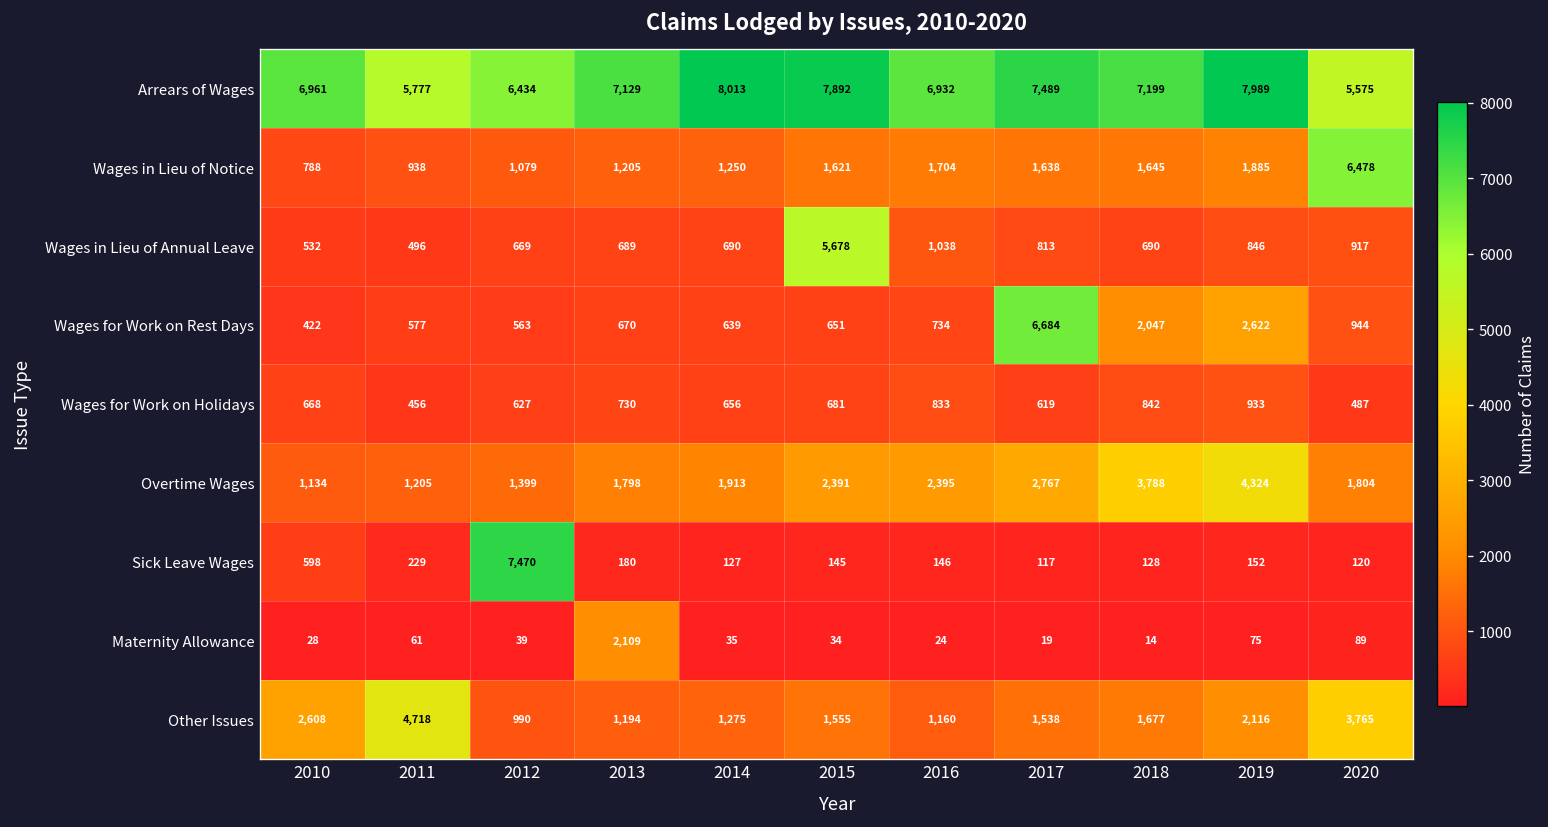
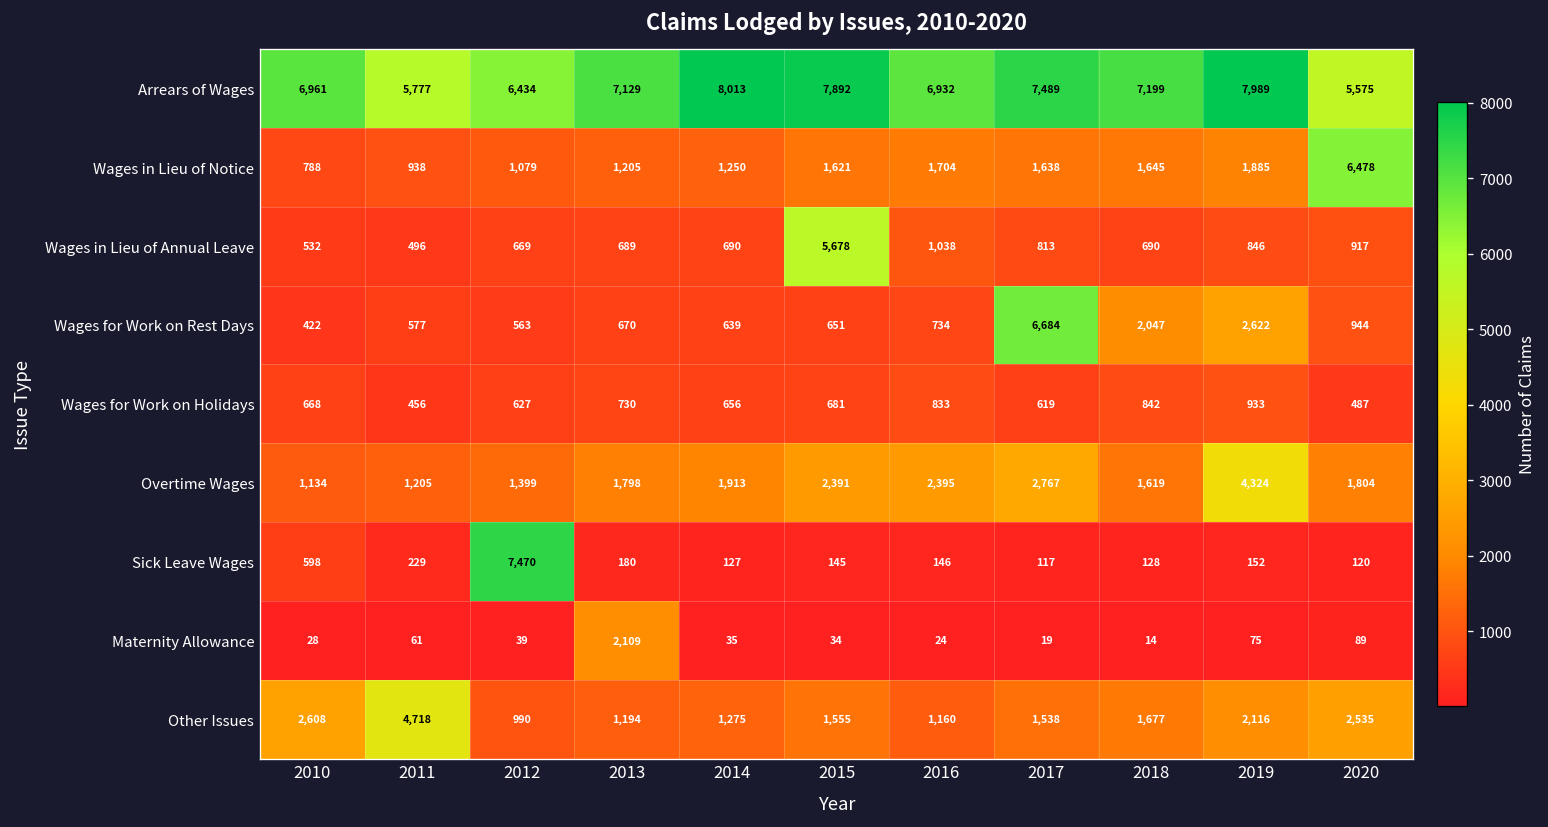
Overtime Wages, 2018: 3,788 -> 1,619
Other Issues, 2020: 3,765 -> 2,535
